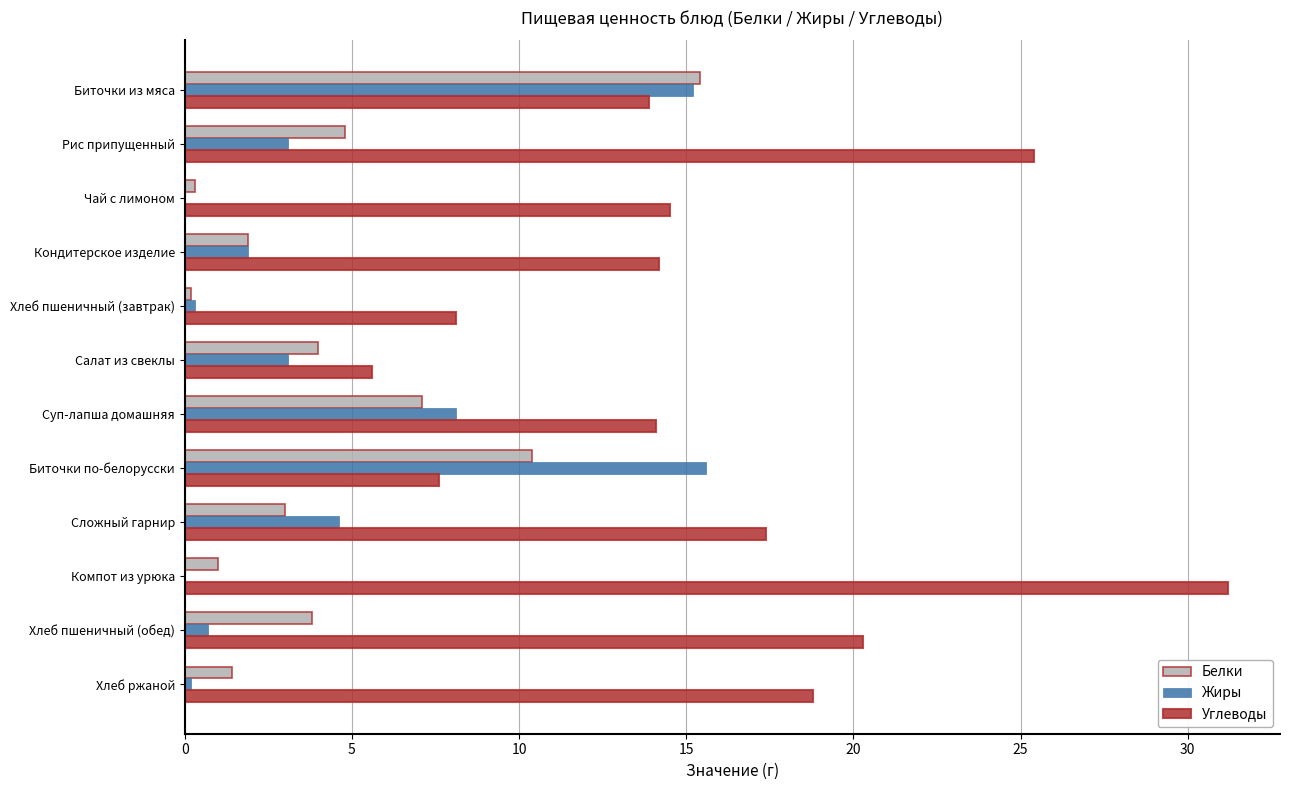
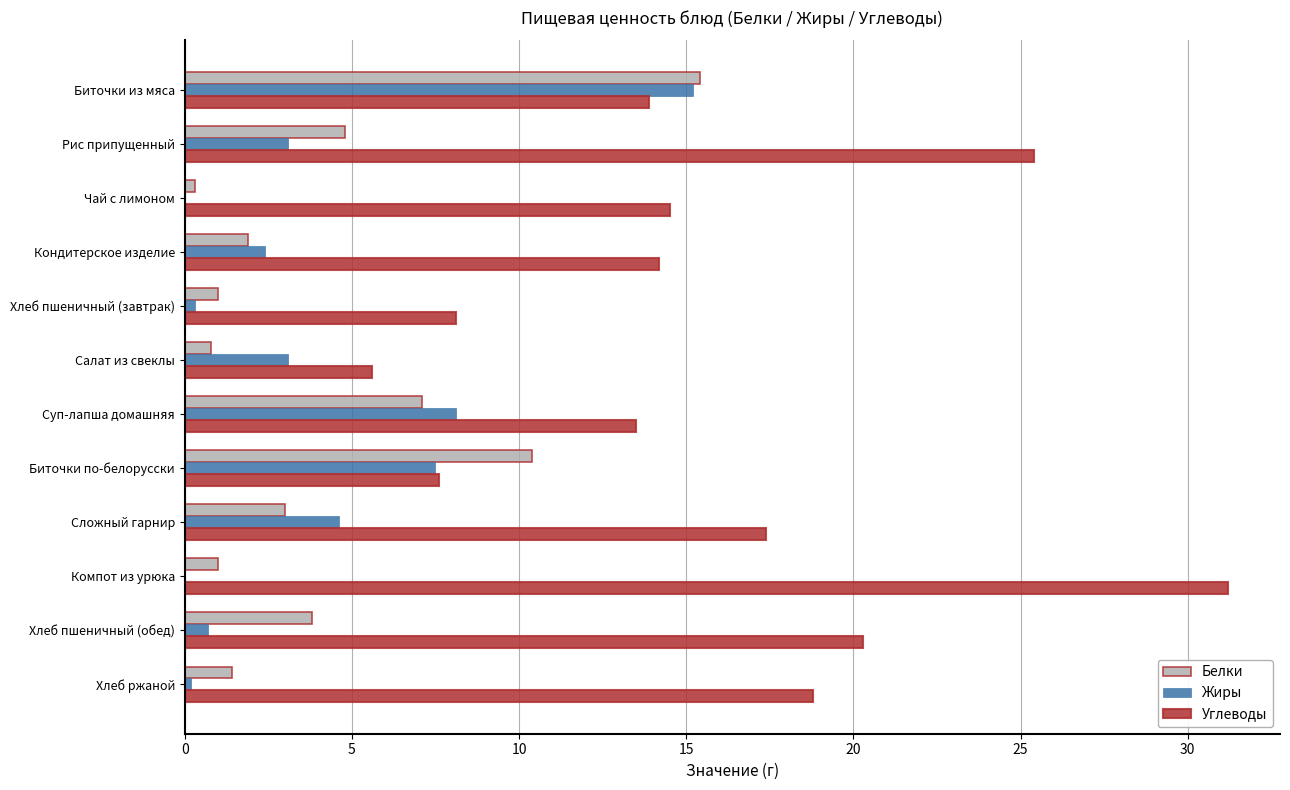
Жиры, Кондитерское изделие: 1.9 -> 2.4
Белки, Хлеб пшеничный (завтрак): 0.2 -> 1.0
Белки, Салат из свеклы: 4.0 -> 0.8
Углеводы, Суп-лапша домашняя: 14.1 -> 13.5
Жиры, Биточки по-белорусски: 15.6 -> 7.5
